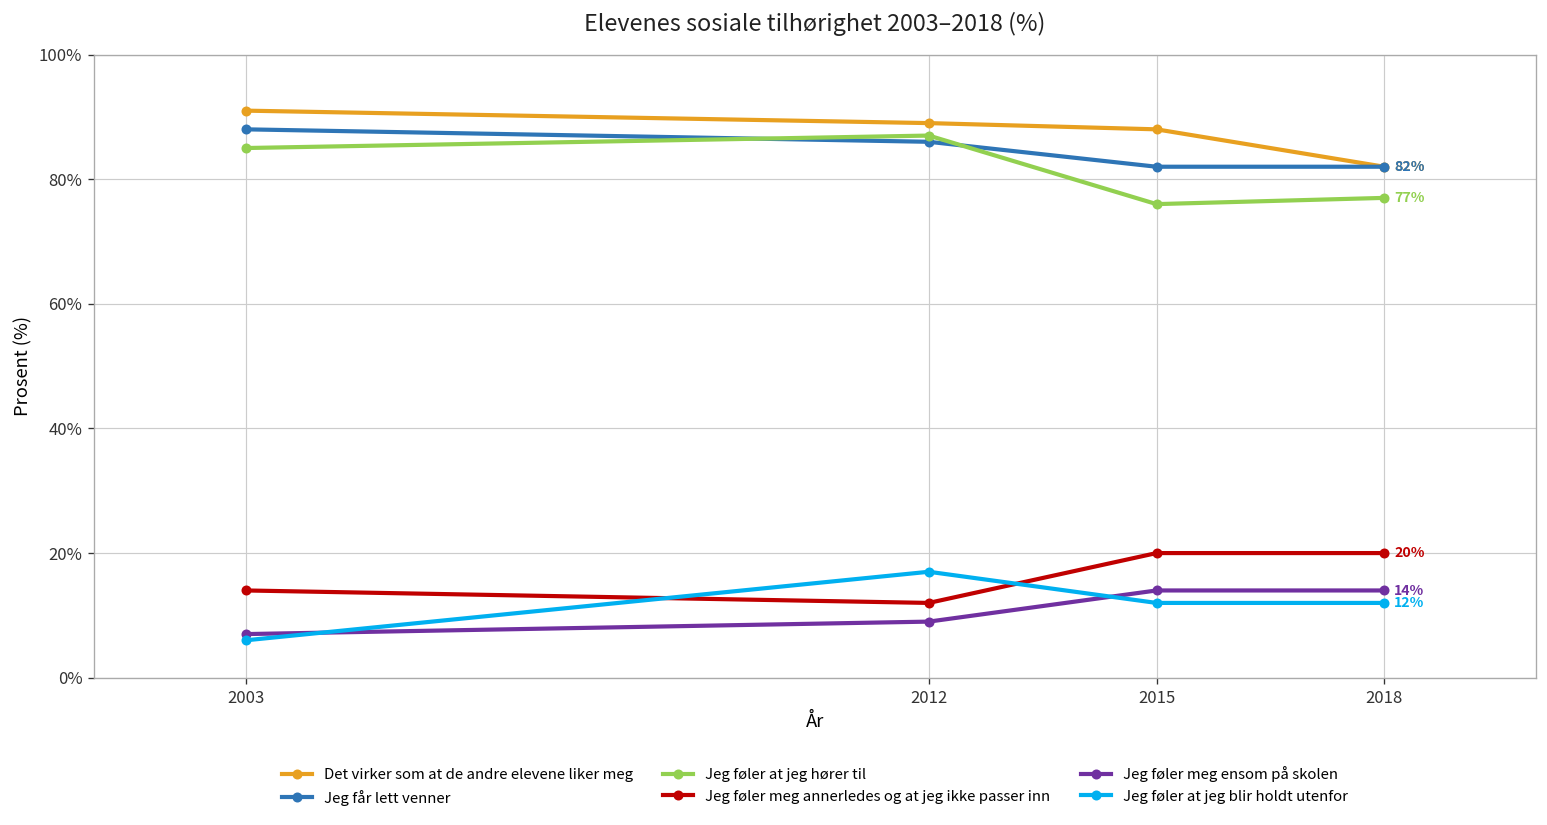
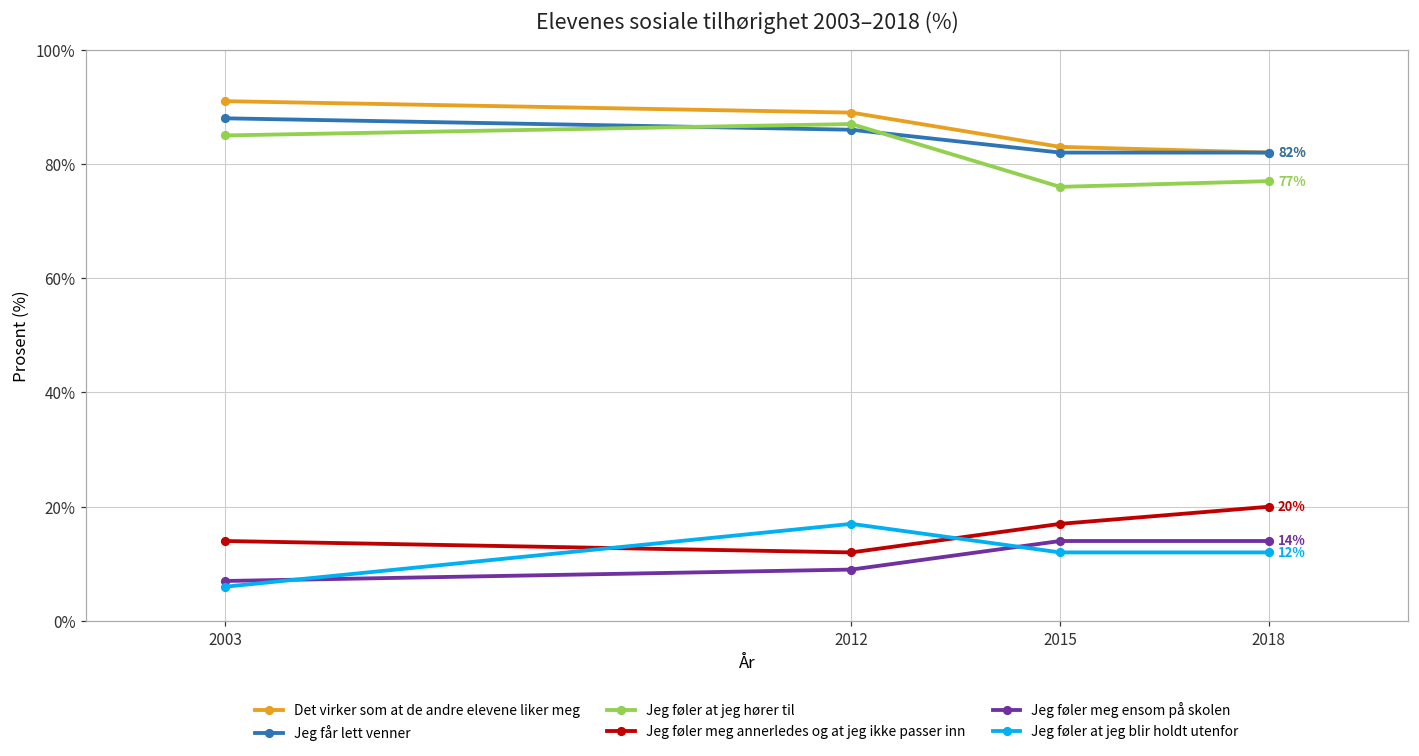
Det virker som at de andre elevene liker meg, 2015: 88% -> 83%
Jeg føler meg annerledes og at jeg ikke passer inn, 2015: 20% -> 17%
